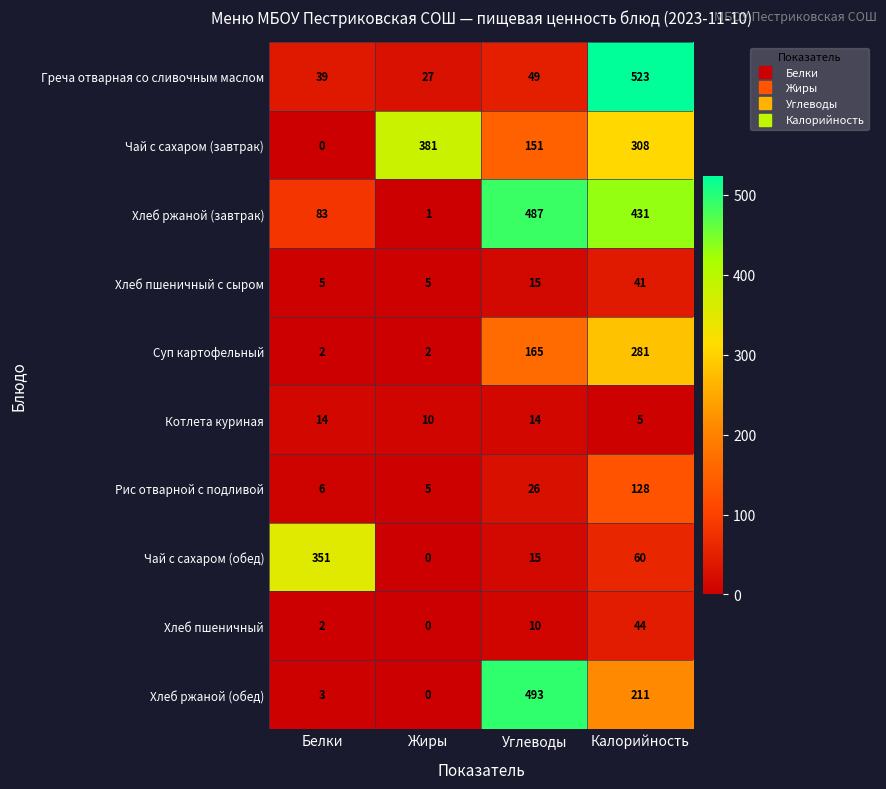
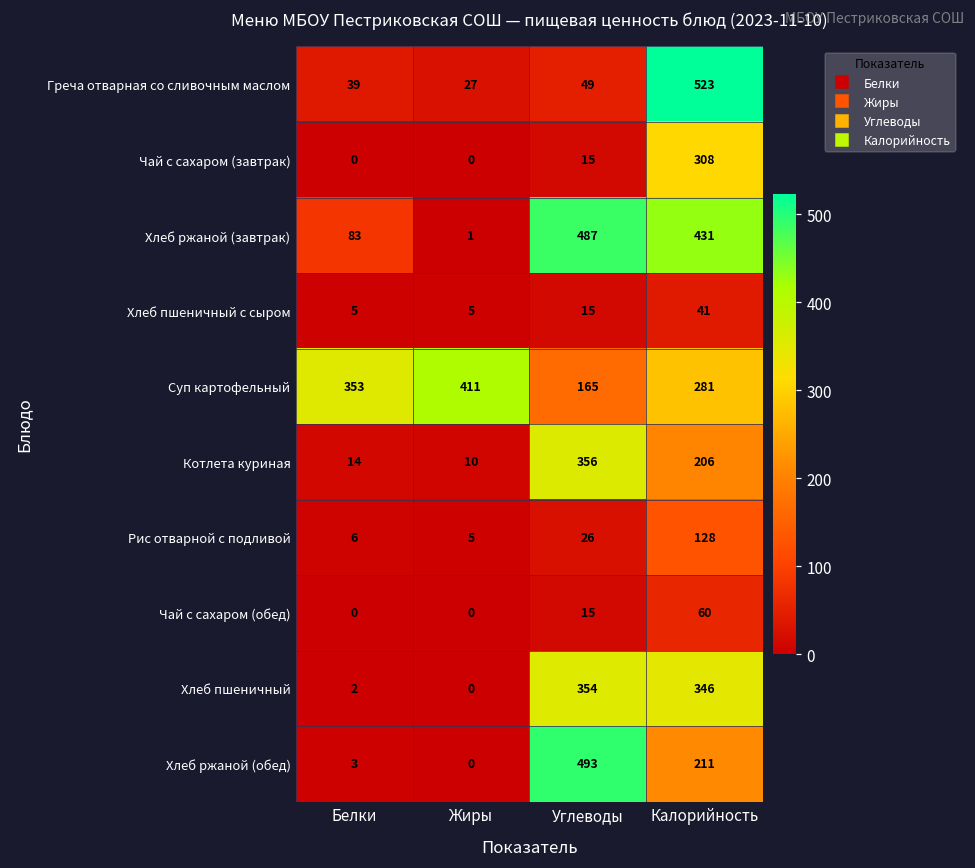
Чай с сахаром (завтрак), Жиры: 381 -> 0
Чай с сахаром (завтрак), Углеводы: 151 -> 15
Суп картофельный, Белки: 2 -> 353
Суп картофельный, Жиры: 2 -> 411
Котлета куриная, Углеводы: 14 -> 356
Котлета куриная, Калорийность: 5 -> 206
Чай с сахаром (обед), Белки: 351 -> 0
Хлеб пшеничный, Углеводы: 10 -> 354
Хлеб пшеничный, Калорийность: 44 -> 346
